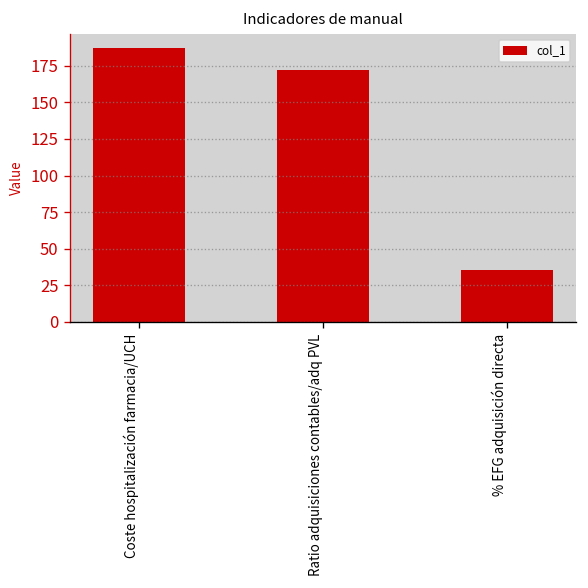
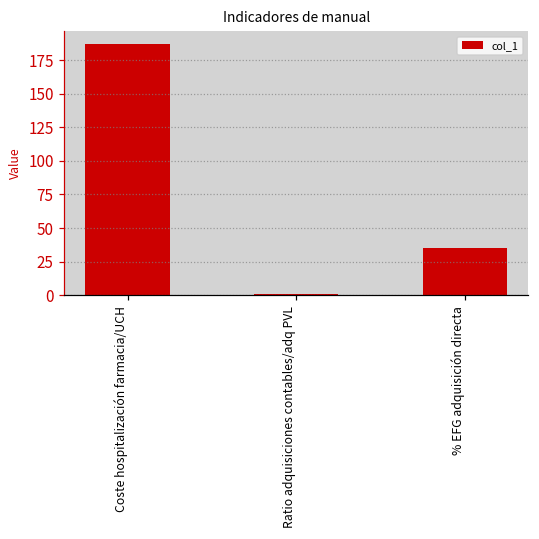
Ratio adquisiciones contables/adq PVL: 172 -> 1
